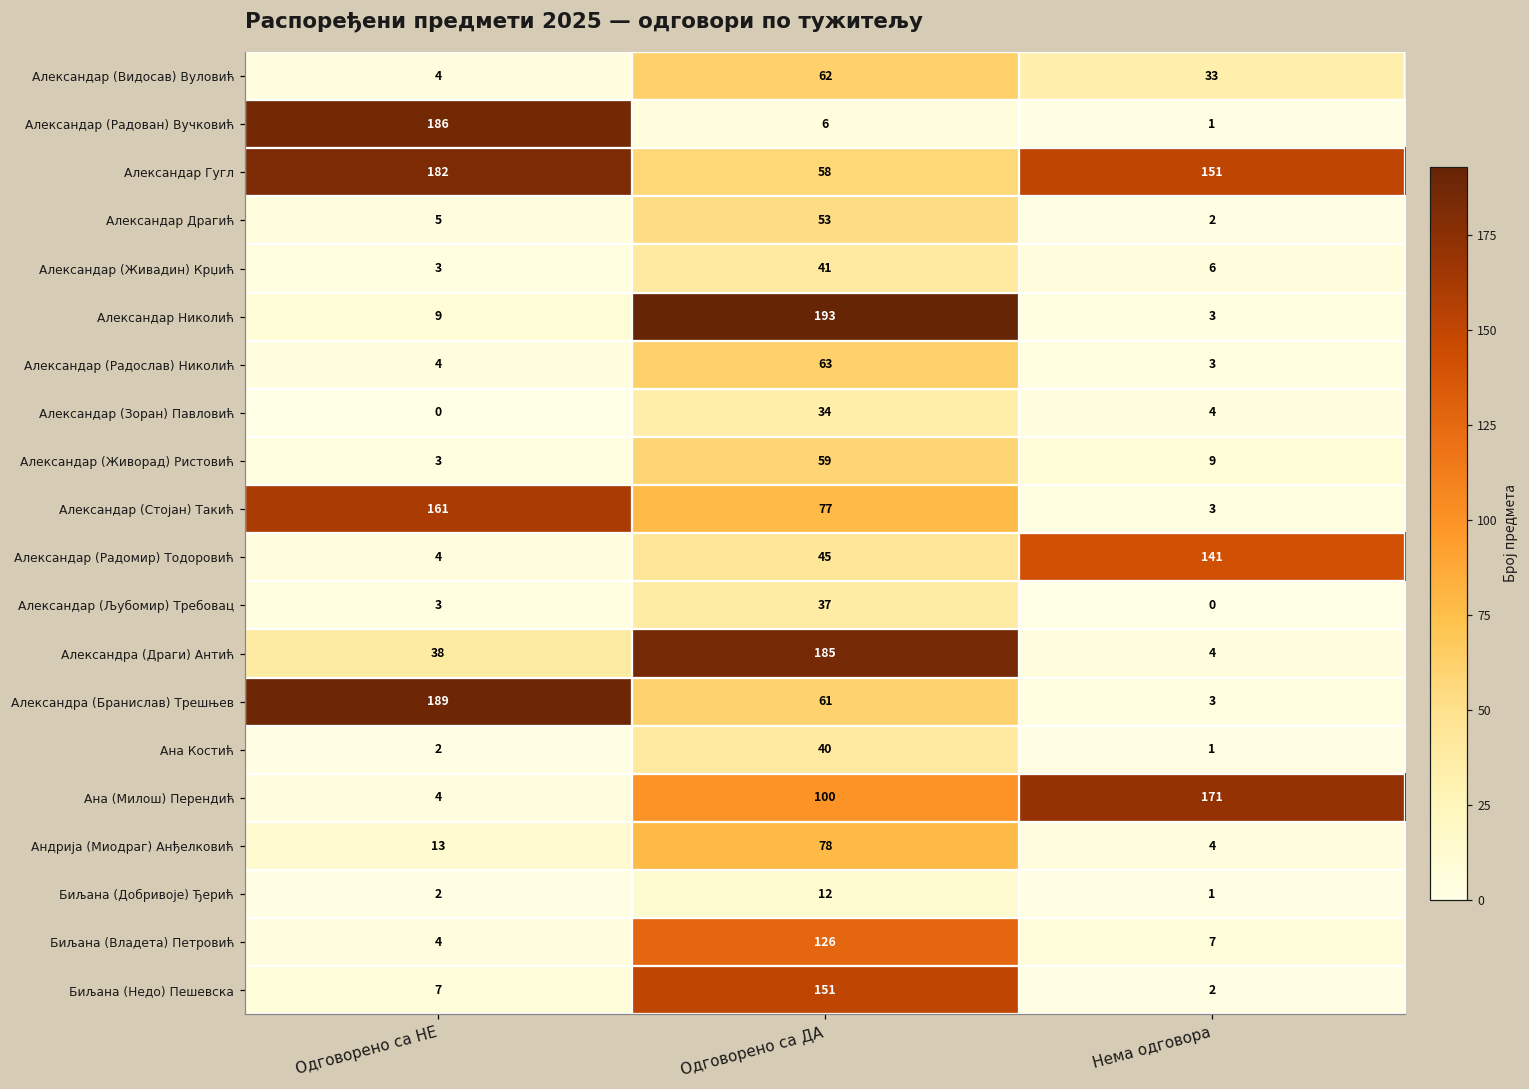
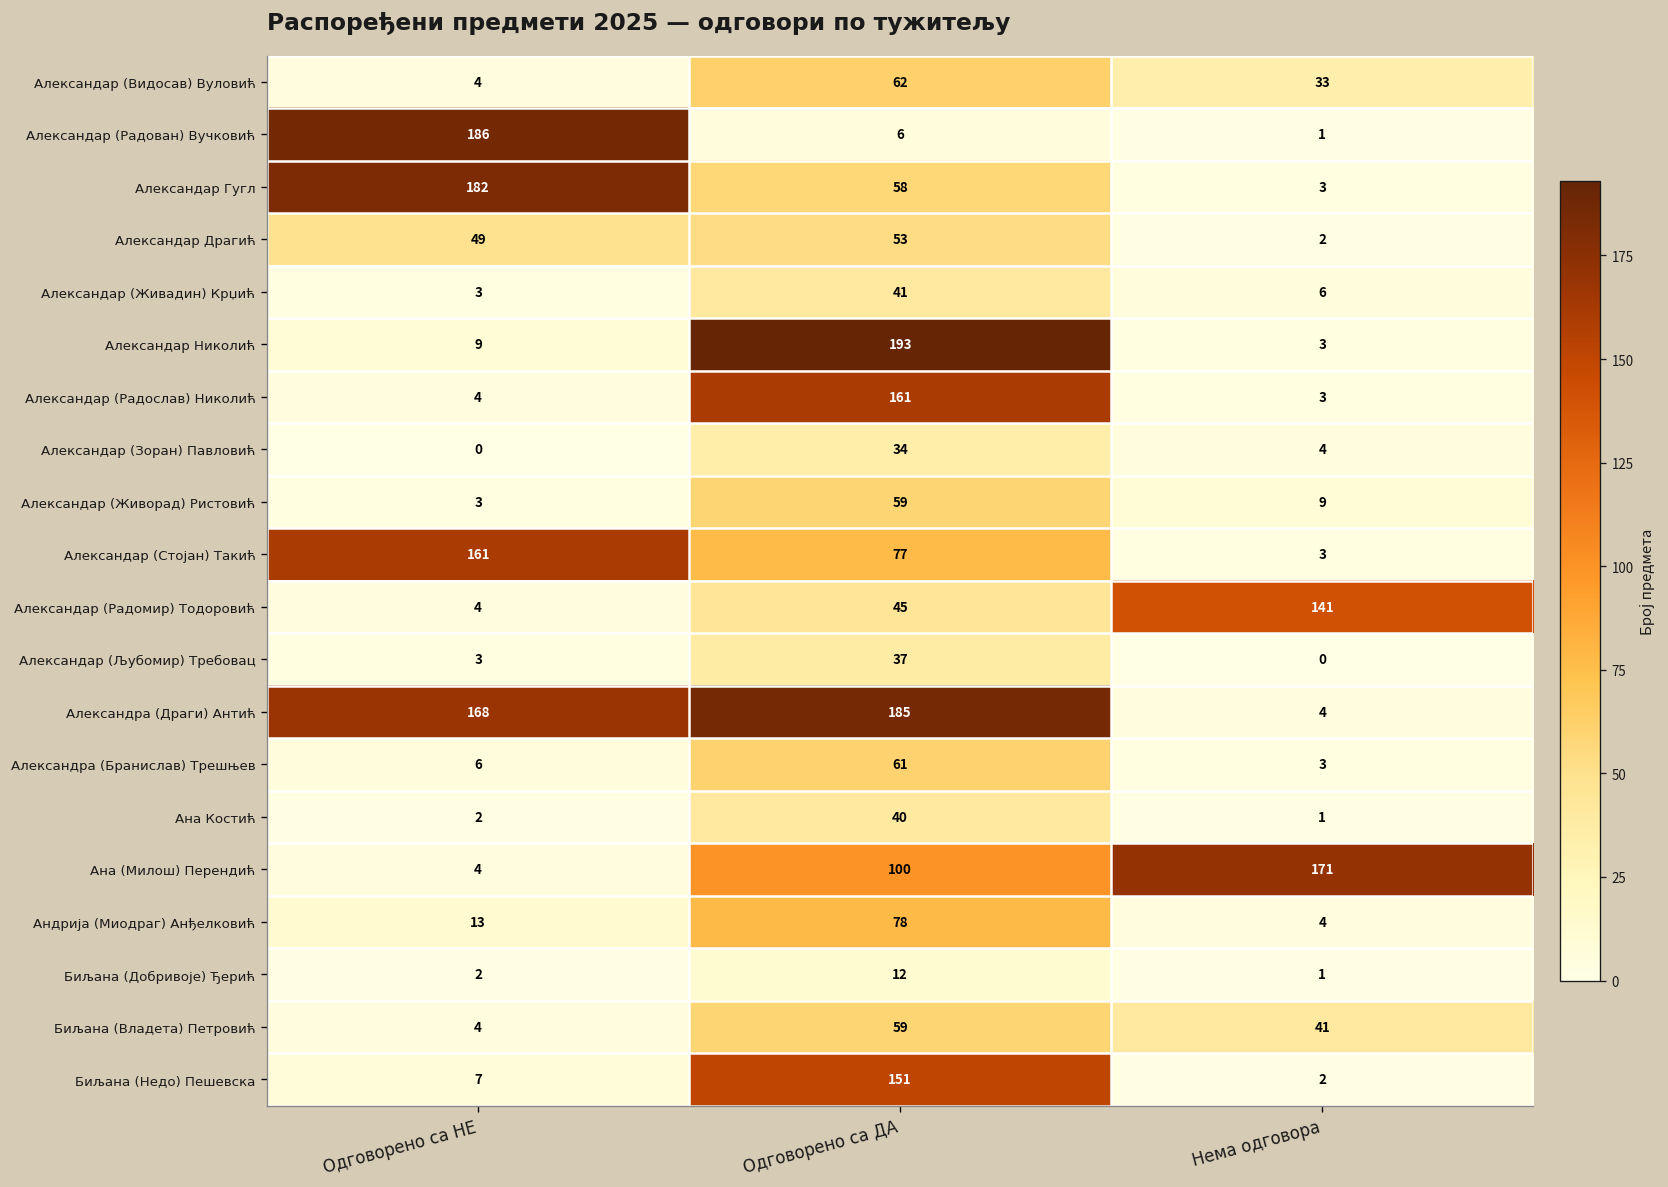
Александар Гугл, Нема одговора: 151 -> 3
Александар Драгић, Одговорено са НЕ: 5 -> 49
Александар (Радослав) Николић, Одговорено са ДА: 63 -> 161
Александра (Драги) Антић, Одговорено са НЕ: 38 -> 168
Александра (Бранислав) Трешњев, Одговорено са НЕ: 189 -> 6
Биљана (Владета) Петровић, Одговорено са ДА: 126 -> 59
Биљана (Владета) Петровић, Нема одговора: 7 -> 41
